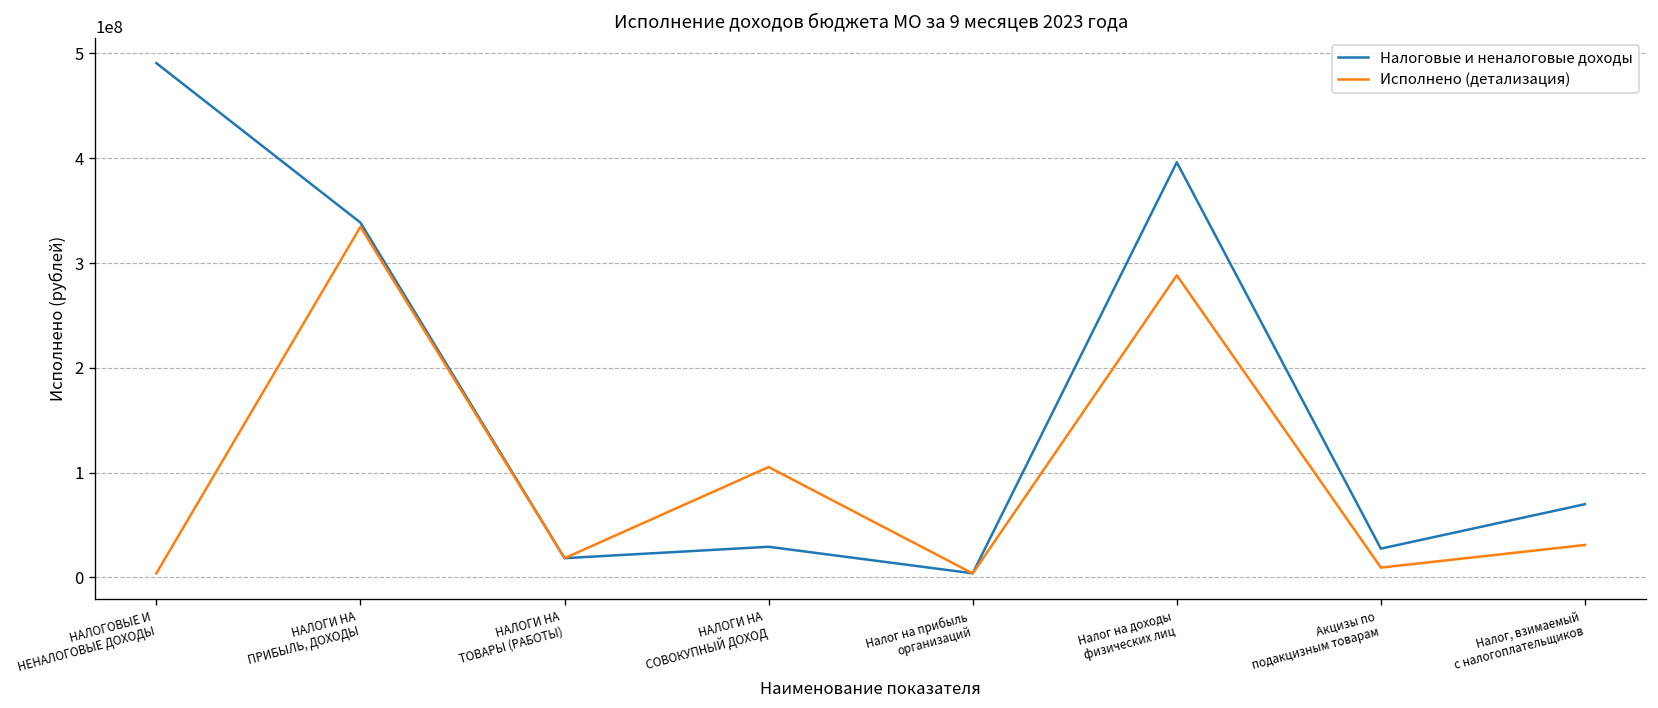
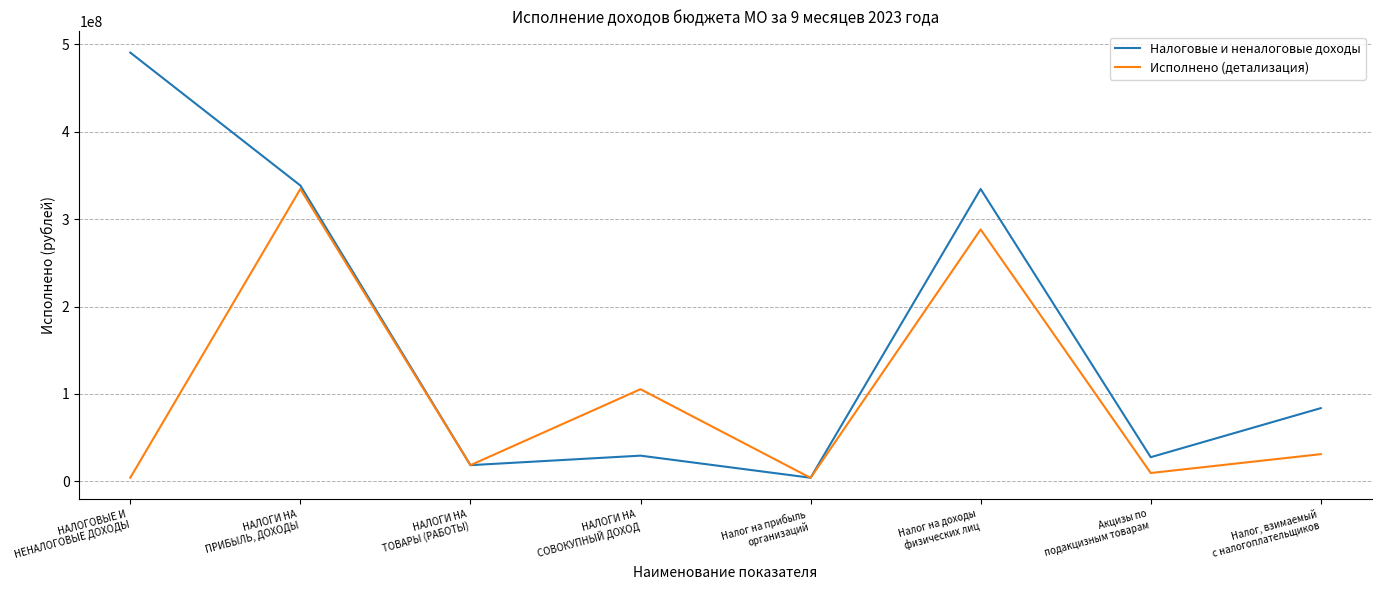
Налоговые и неналоговые доходы, Налог на доходы физических лиц: 400000000 -> 330000000
Налоговые и неналоговые доходы, Налог, взимаемый с налогоплательщиков: 70000000 -> 80000000
